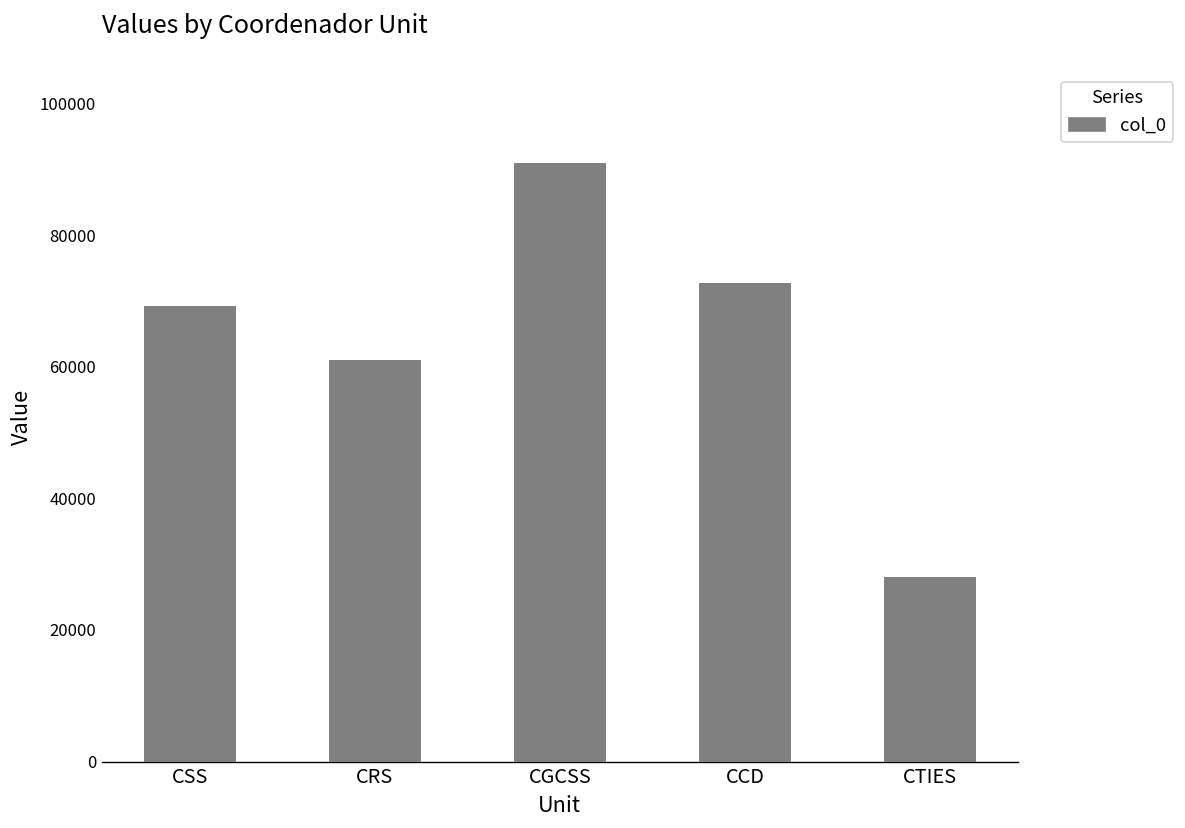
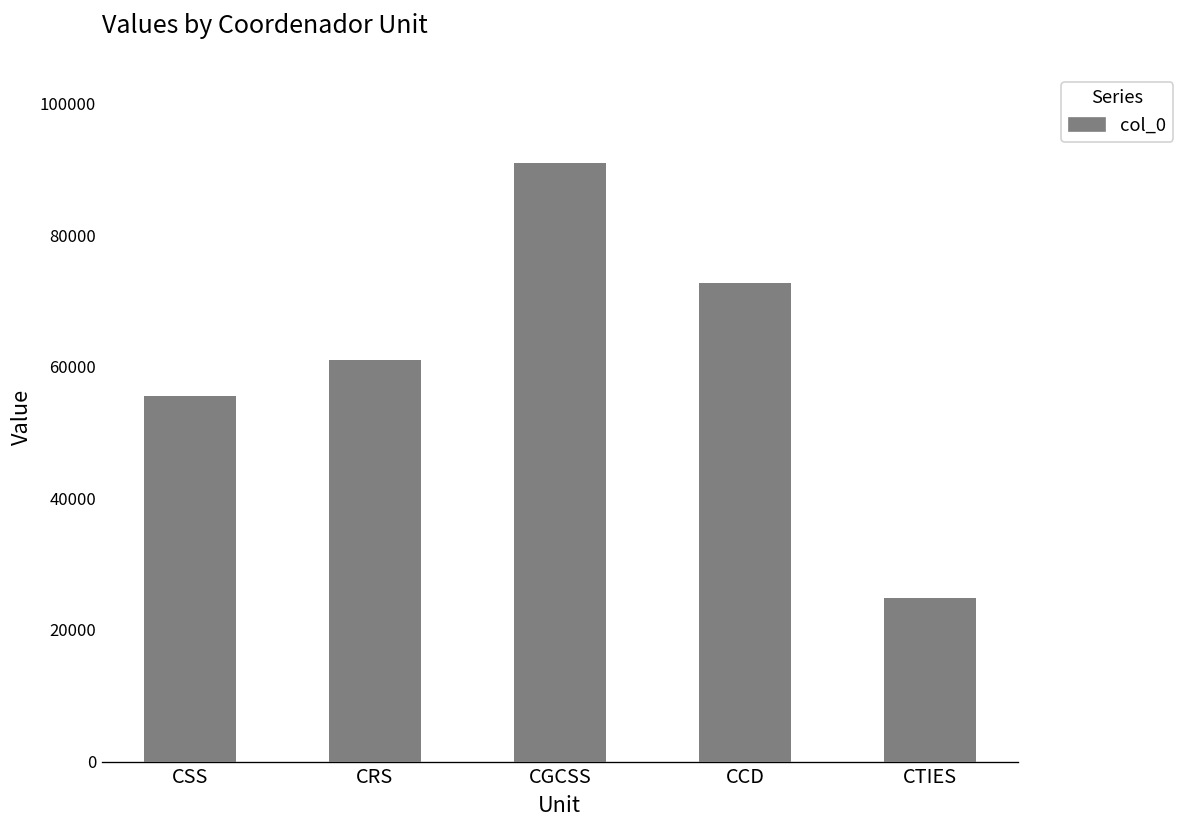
CSS: 69000 -> 56000
CTIES: 28000 -> 25000
